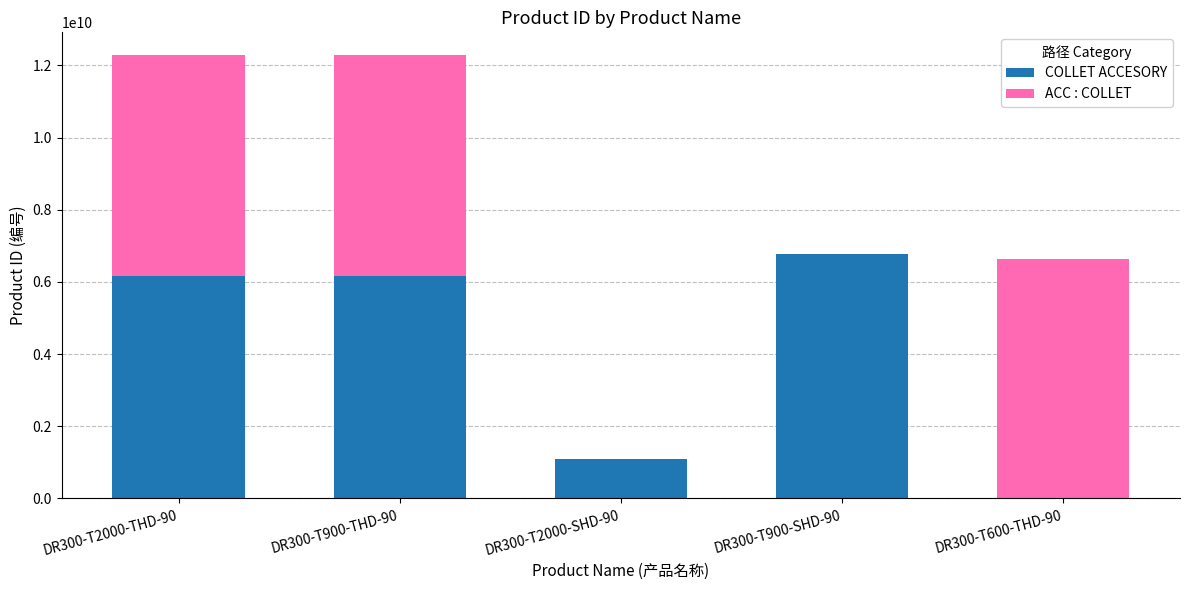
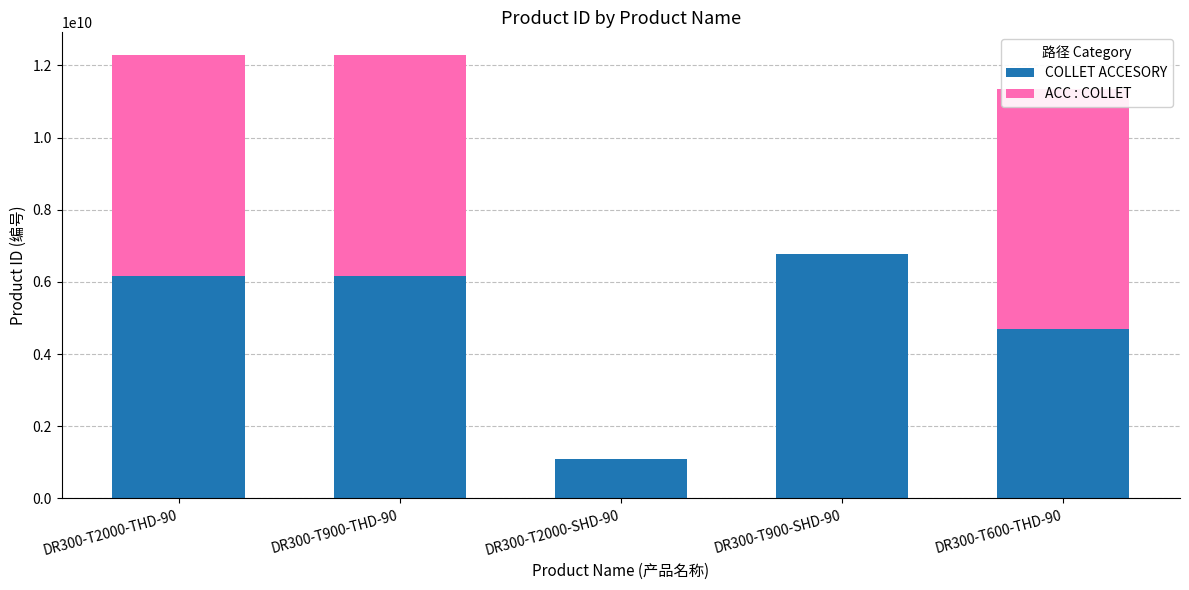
COLLET ACCESORY, DR300-T600-THD-90: 0 -> 4700000000
